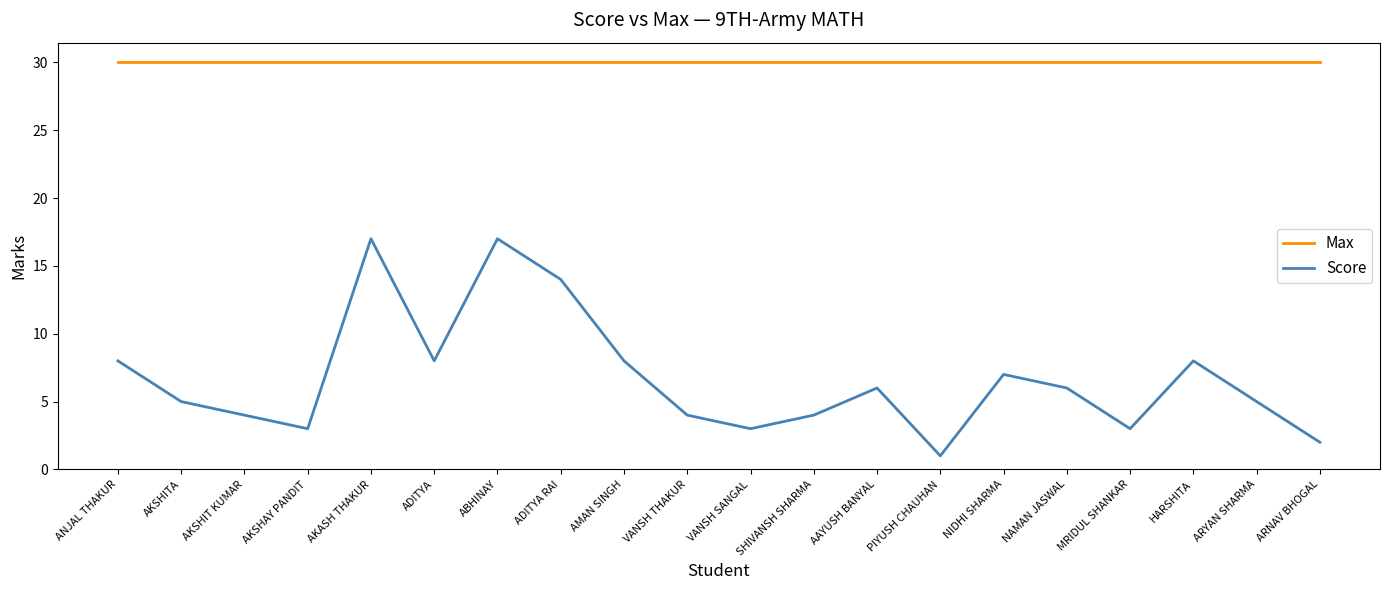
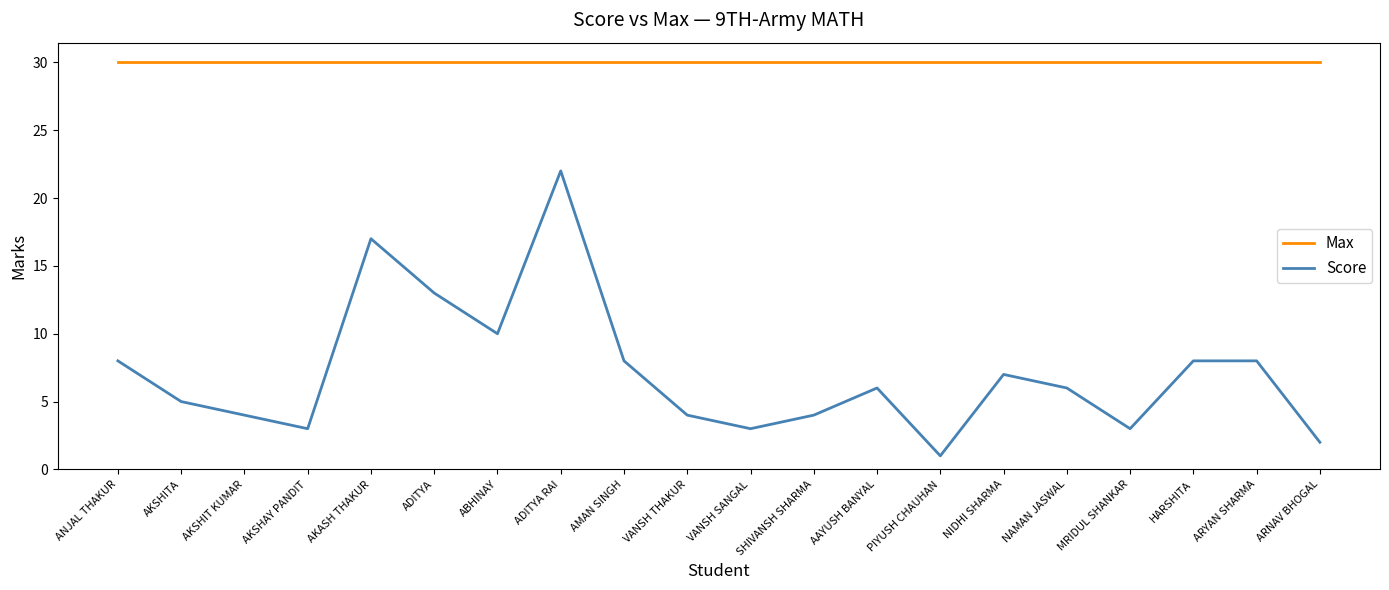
Score, ADITYA: 8 -> 13
Score, ABHINAY: 17 -> 10
Score, ADITYA RAI: 14 -> 22
Score, ARYAN SHARMA: 5 -> 8
